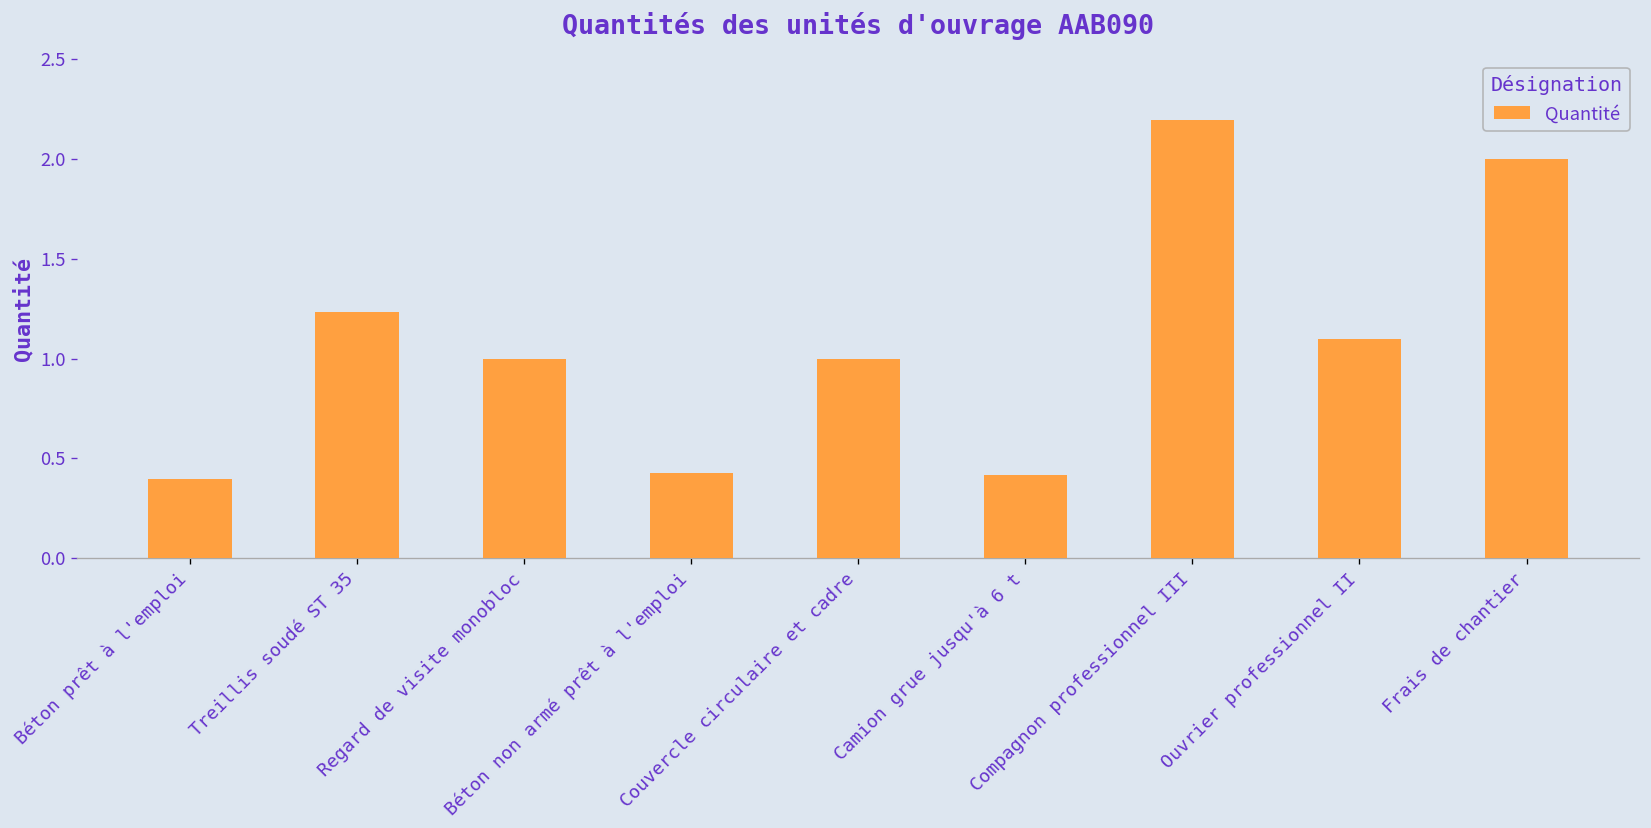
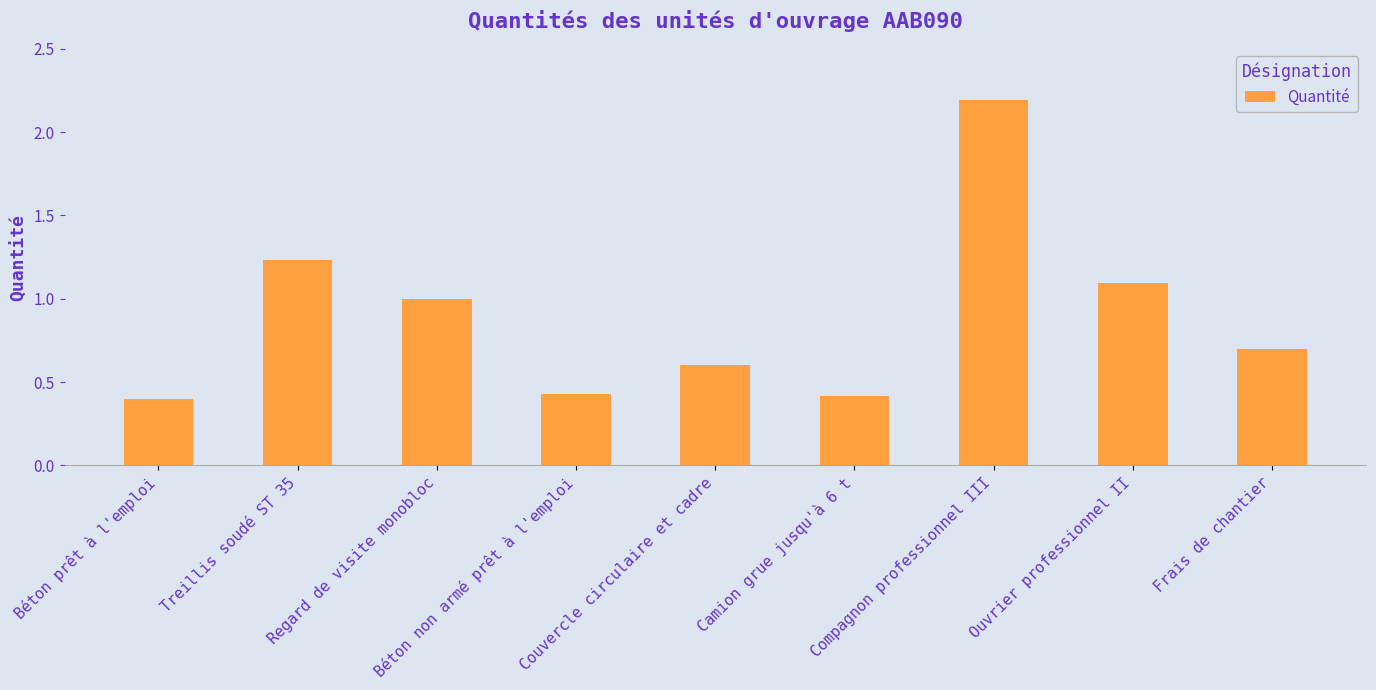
Couvercle circulaire et cadre: 1.0 -> 0.6
Frais de chantier: 2.0 -> 0.7
